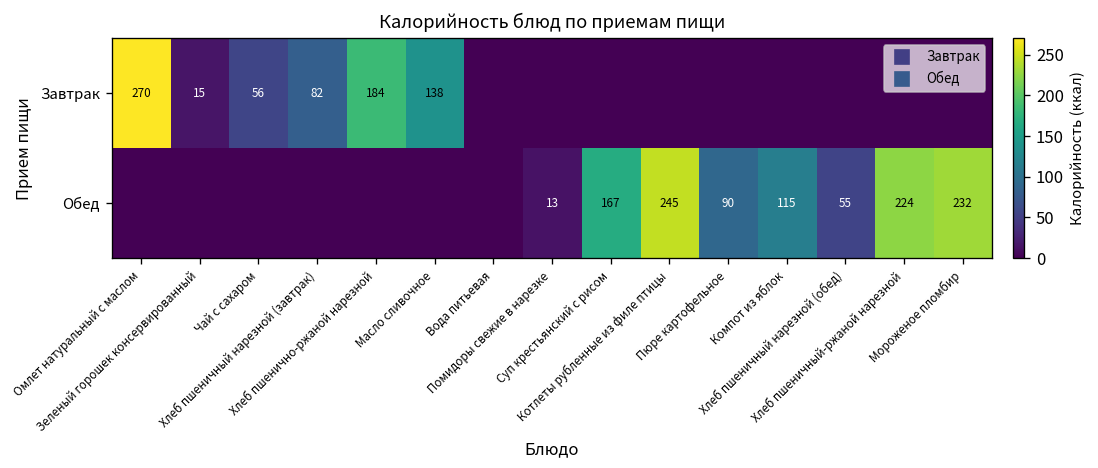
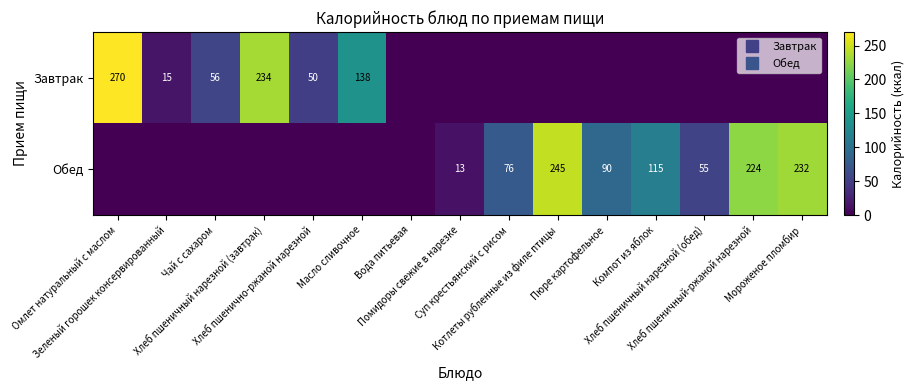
Завтрак, Хлеб пшеничный нарезной (завтрак): 82 -> 234
Завтрак, Хлеб пшенично-ржаной нарезной: 184 -> 50
Обед, Суп крестьянский с рисом: 167 -> 76
